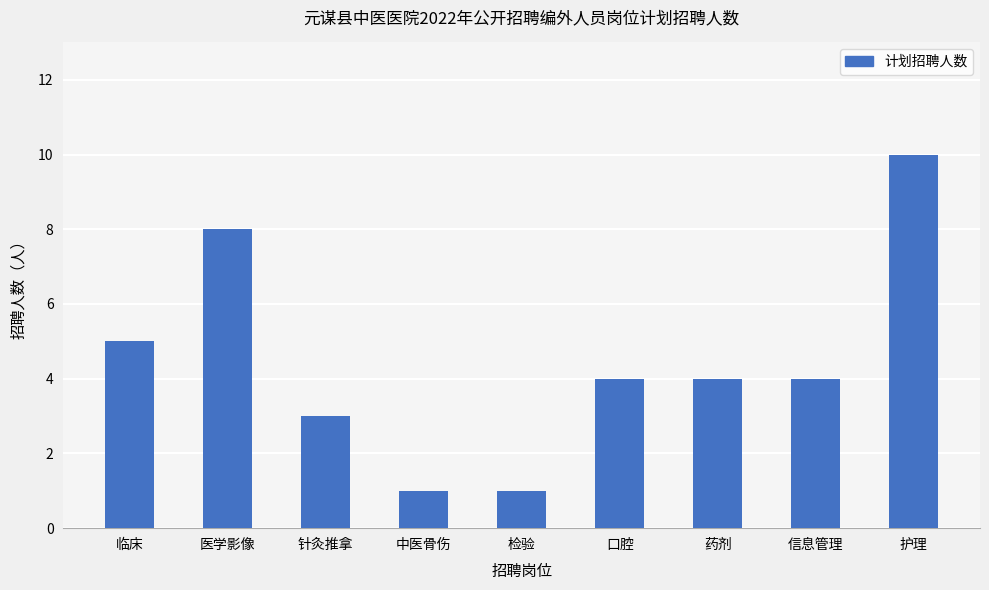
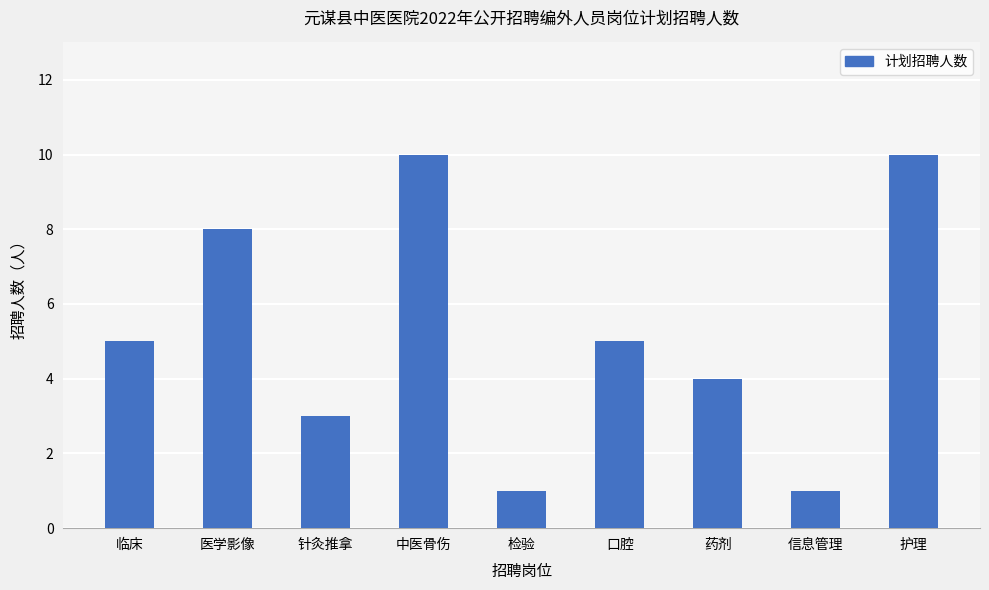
中医骨伤: 1 -> 10
口腔: 4 -> 5
信息管理: 4 -> 1
